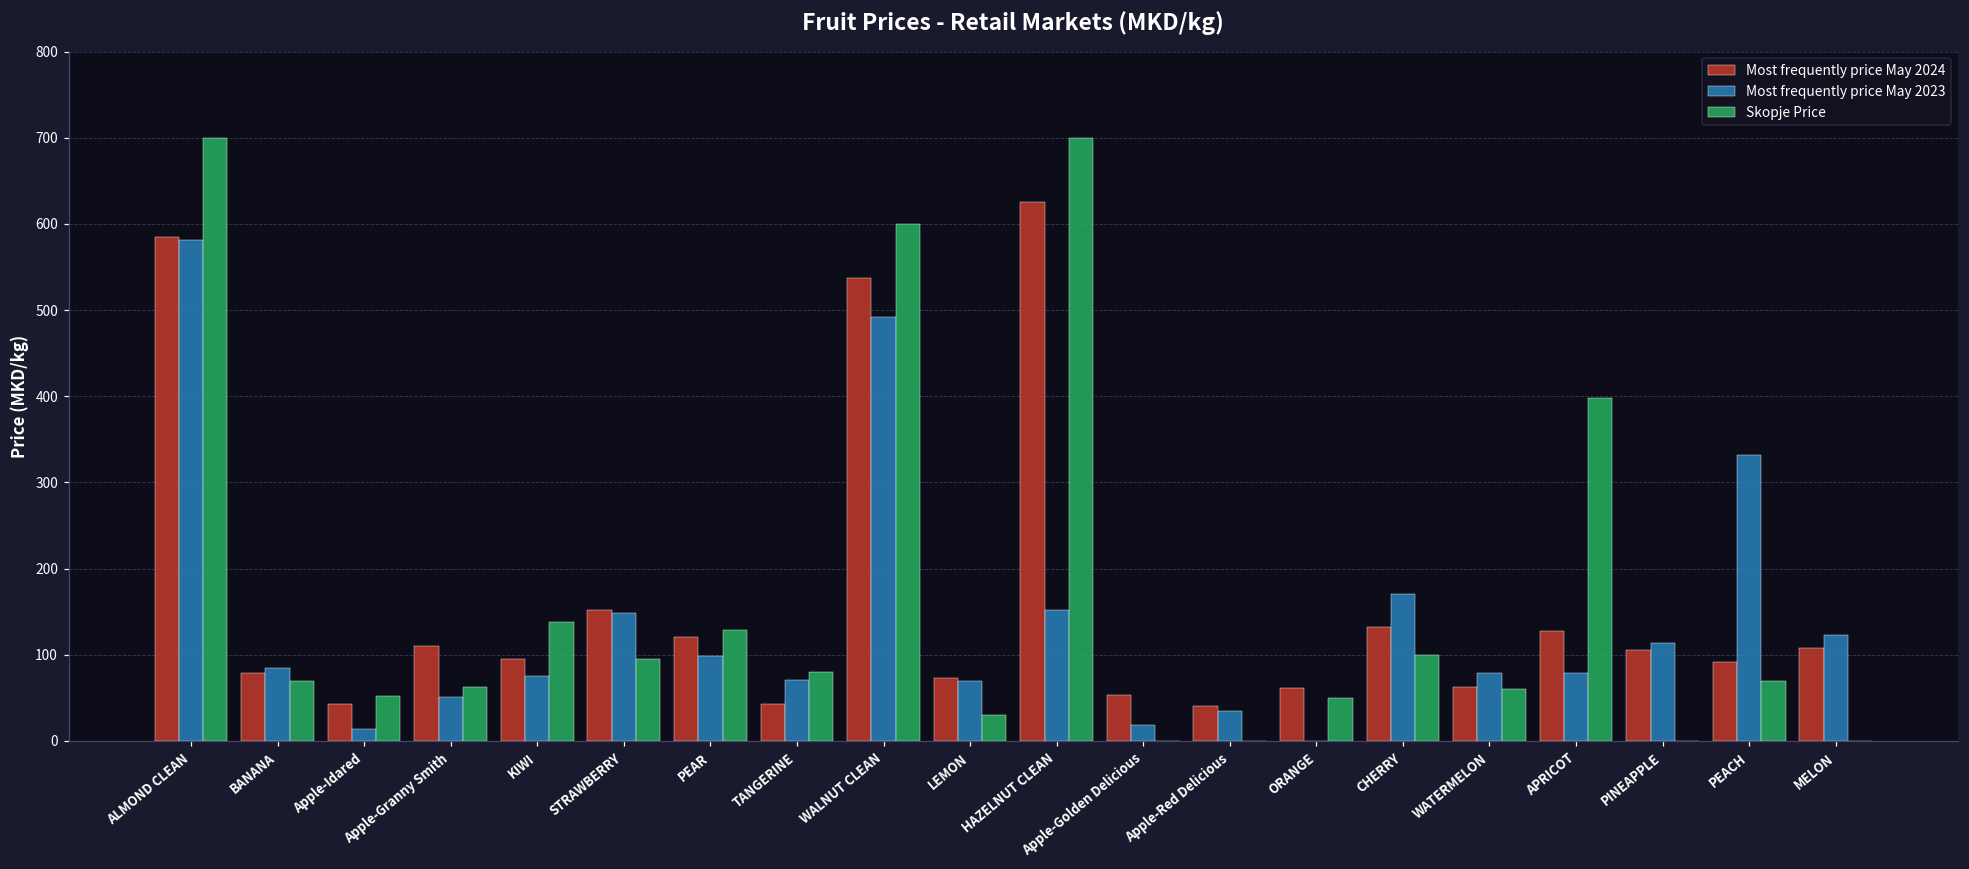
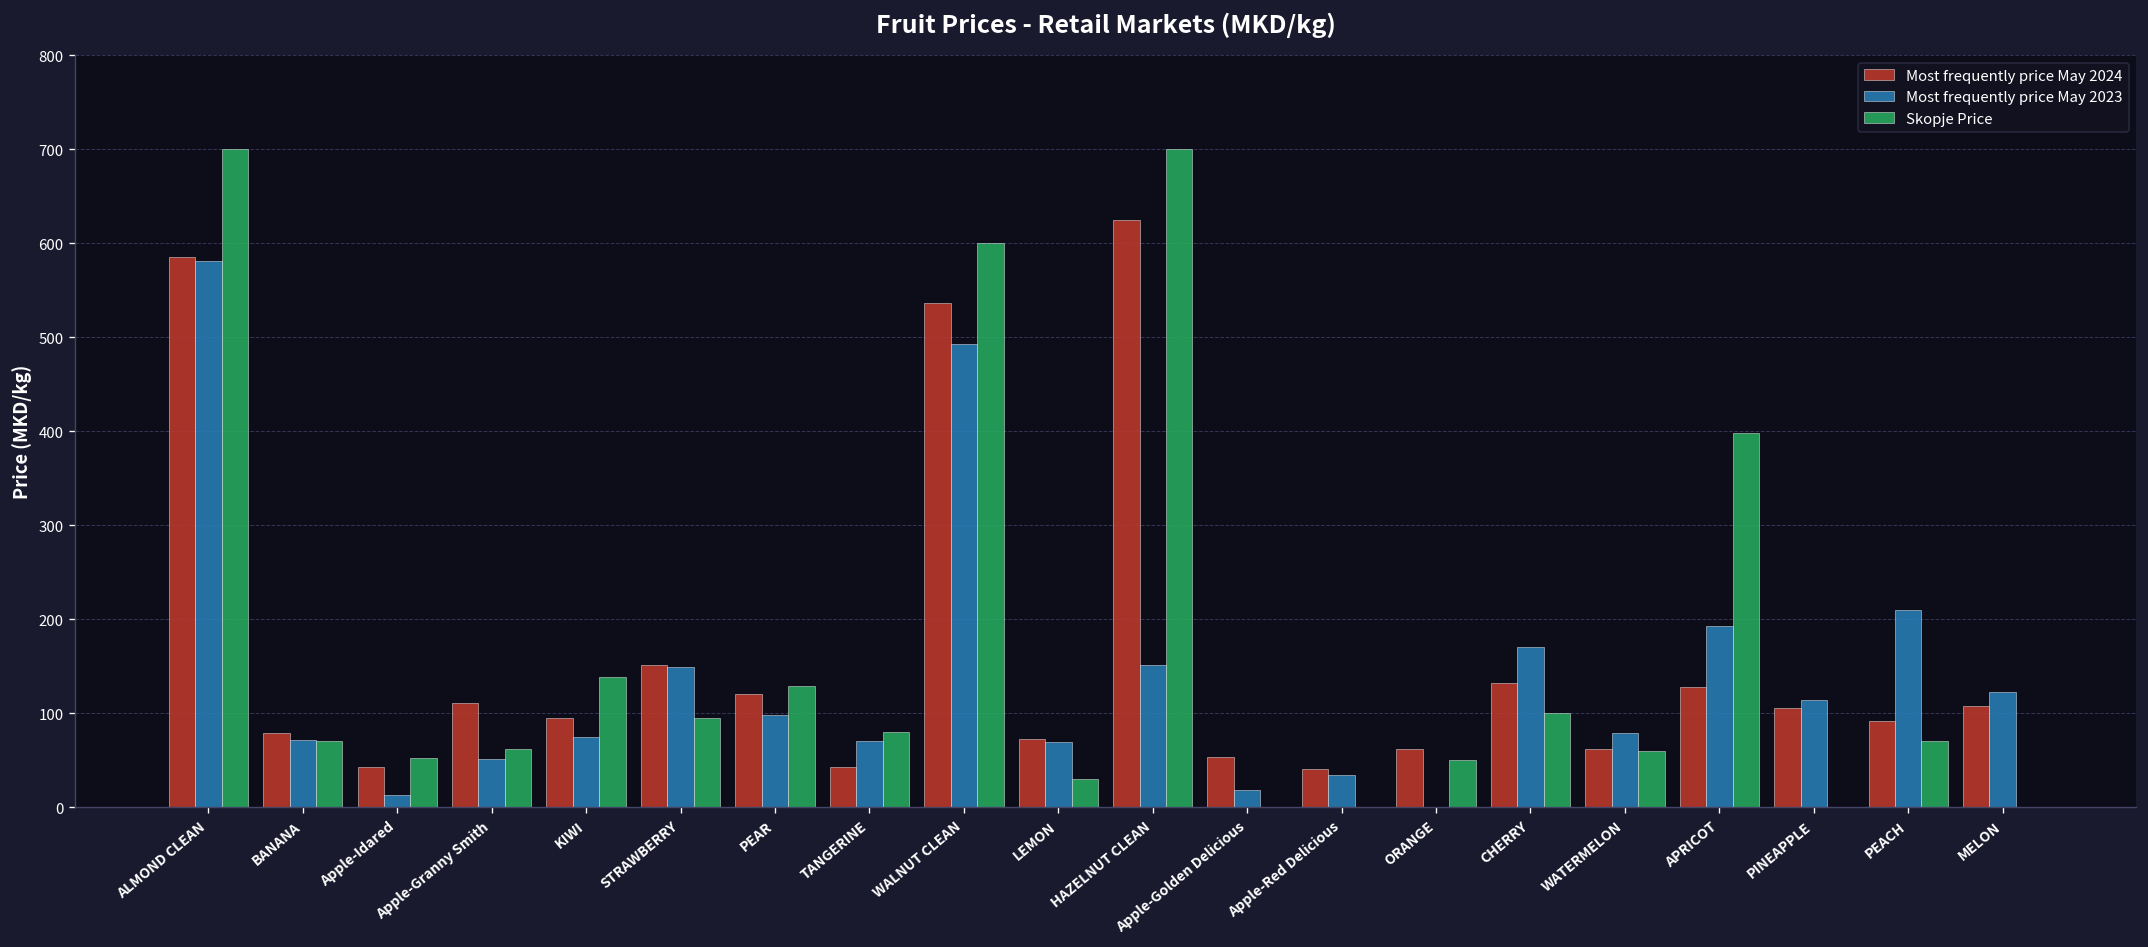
Most frequently price May 2023, BANANA: 80 -> 70
Most frequently price May 2023, APRICOT: 80 -> 190
Most frequently price May 2023, PEACH: 330 -> 210
